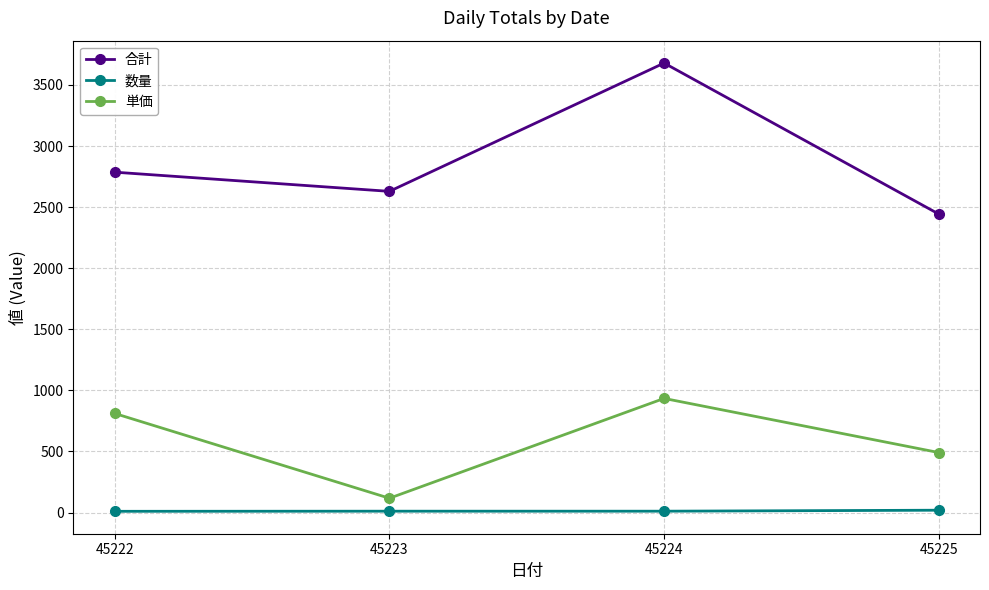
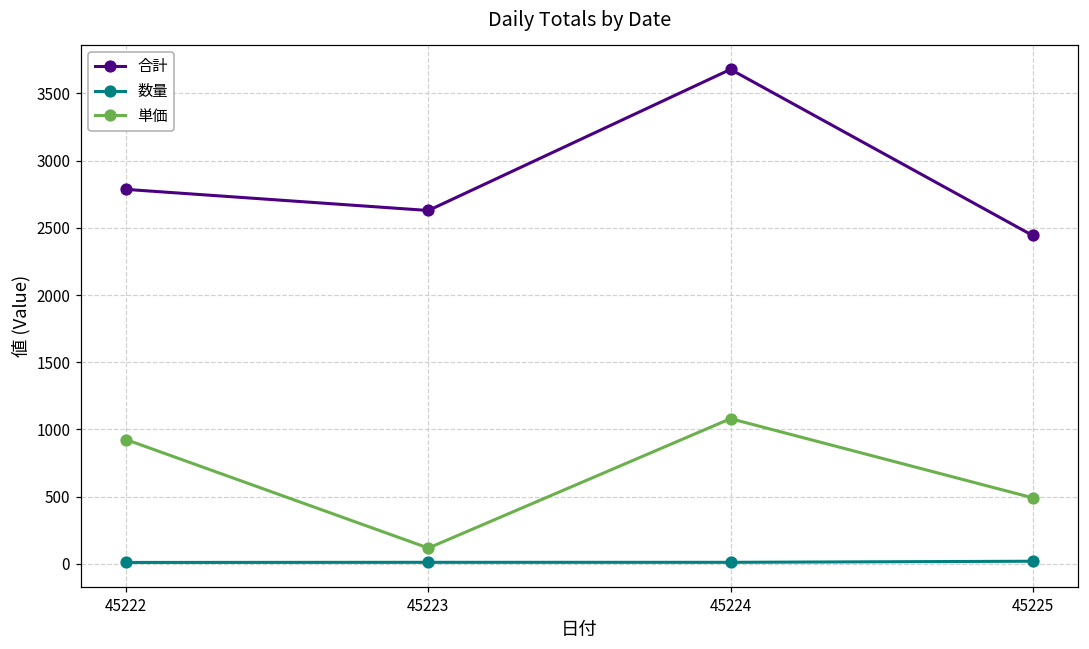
単価, 45222: 810 -> 920
単価, 45224: 930 -> 1080
